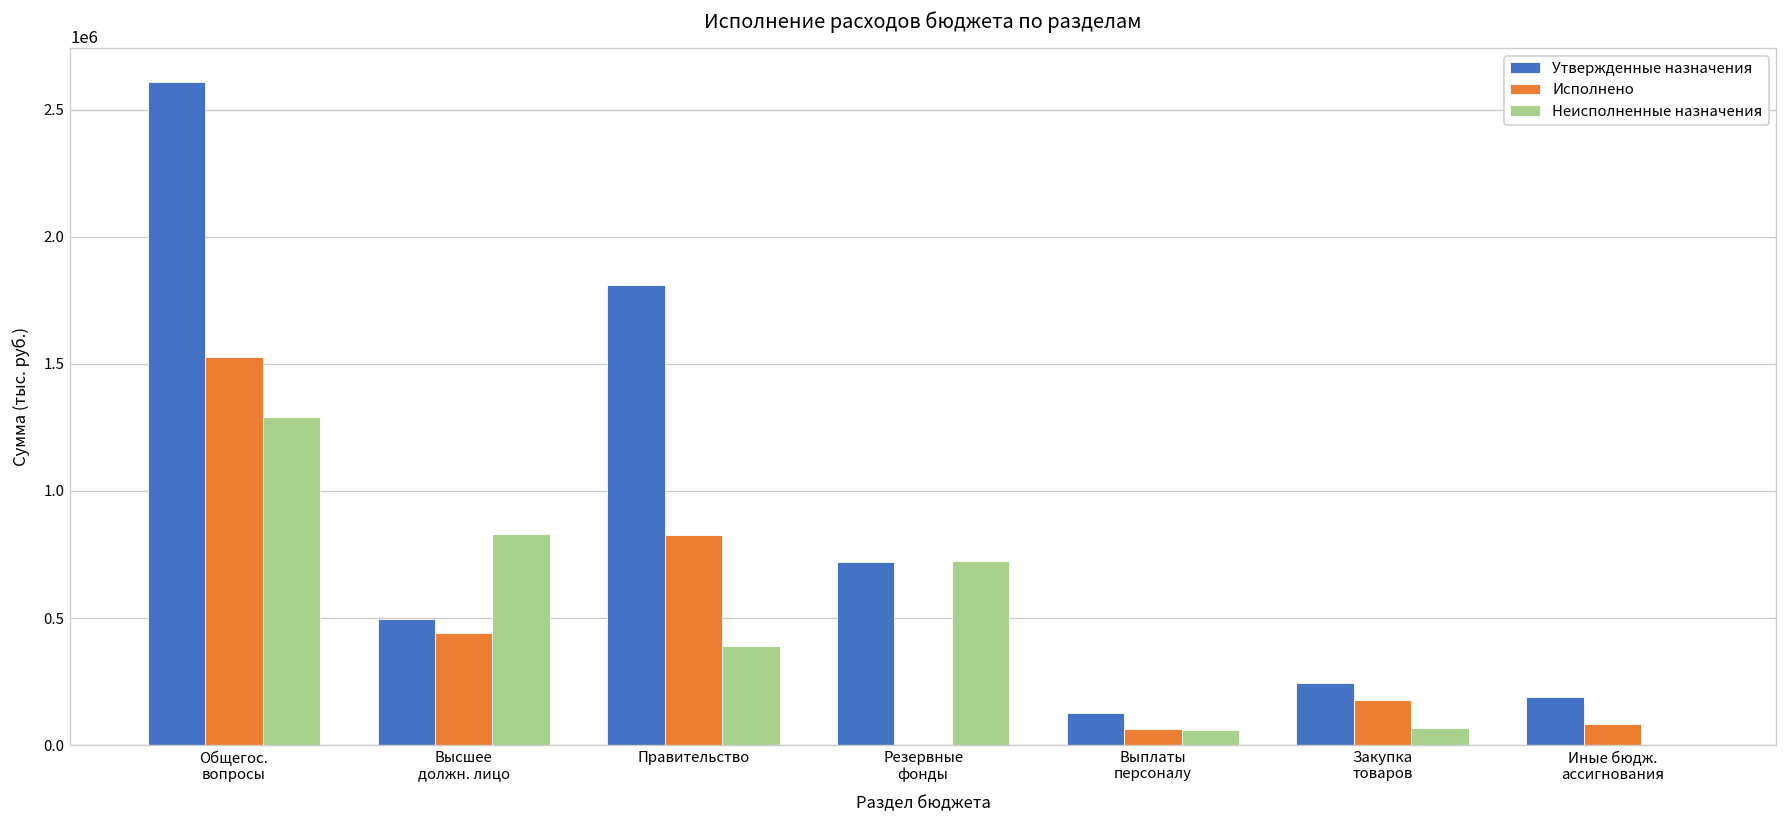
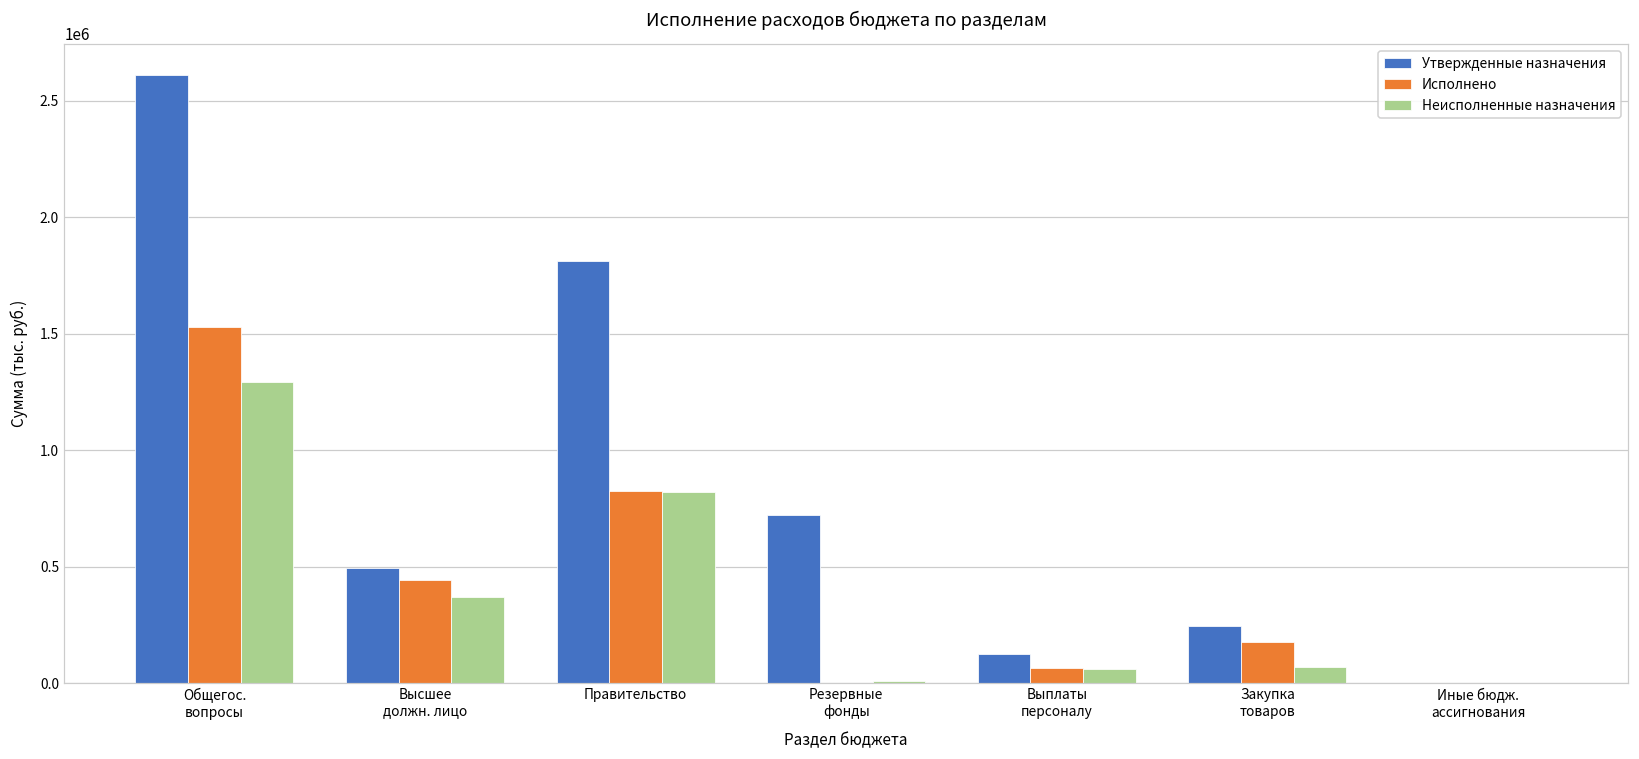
Неисполненные назначения, Высшее должн. лицо: 830000 -> 370000
Неисполненные назначения, Правительство: 390000 -> 820000
Неисполненные назначения, Резервные фонды: 720000 -> 10000
Утвержденные назначения, Иные бюдж. ассигнования: 190000 -> 0
Исполнено, Иные бюдж. ассигнования: 80000 -> 0
